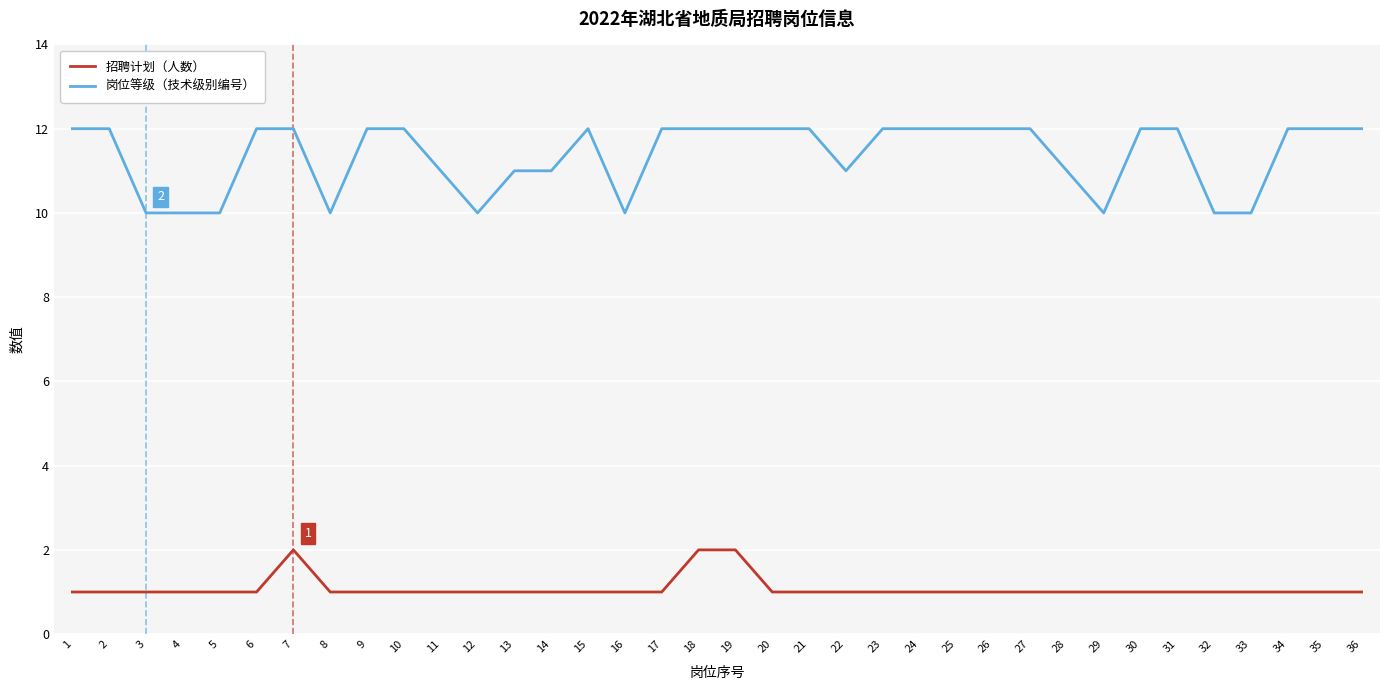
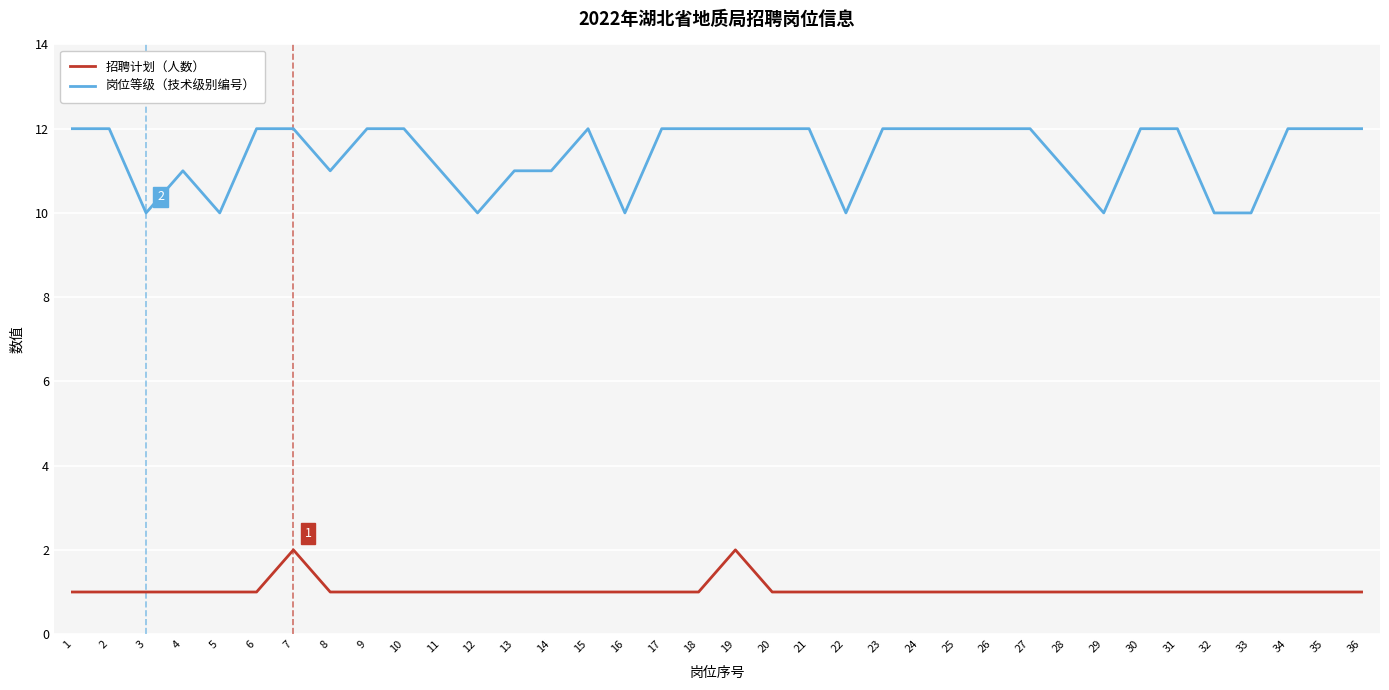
岗位等级（技术级别编号）, 4: 10 -> 11
岗位等级（技术级别编号）, 8: 10 -> 11
招聘计划（人数）, 18: 2 -> 1
岗位等级（技术级别编号）, 22: 11 -> 10
